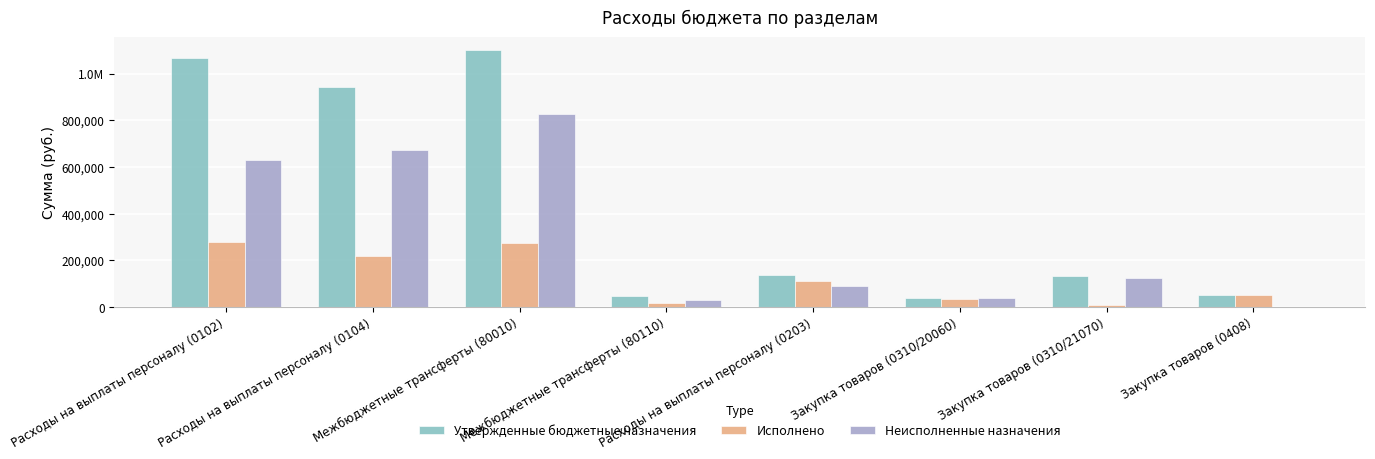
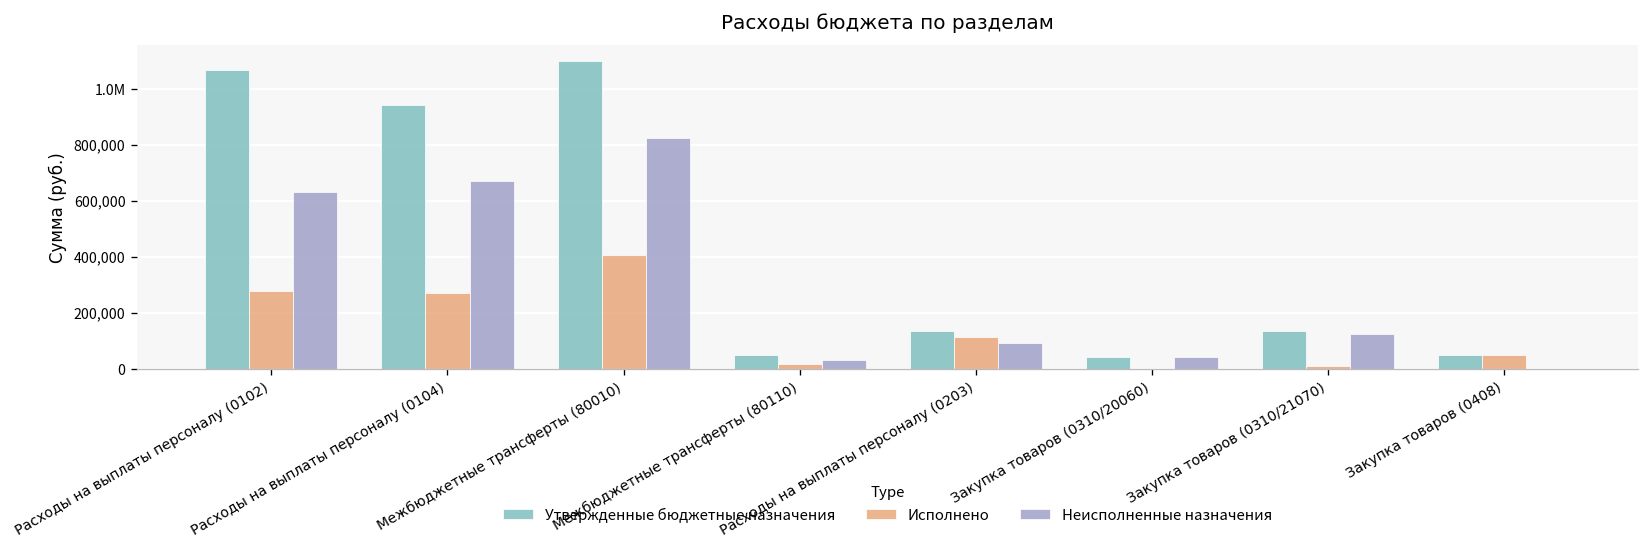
Исполнено, Расходы на выплаты персоналу (0104): 220,000 -> 270,000
Исполнено, Межбюджетные трансферты (80010): 280,000 -> 410,000
Исполнено, Закупка товаров (0310/20060): 30,000 -> 0
